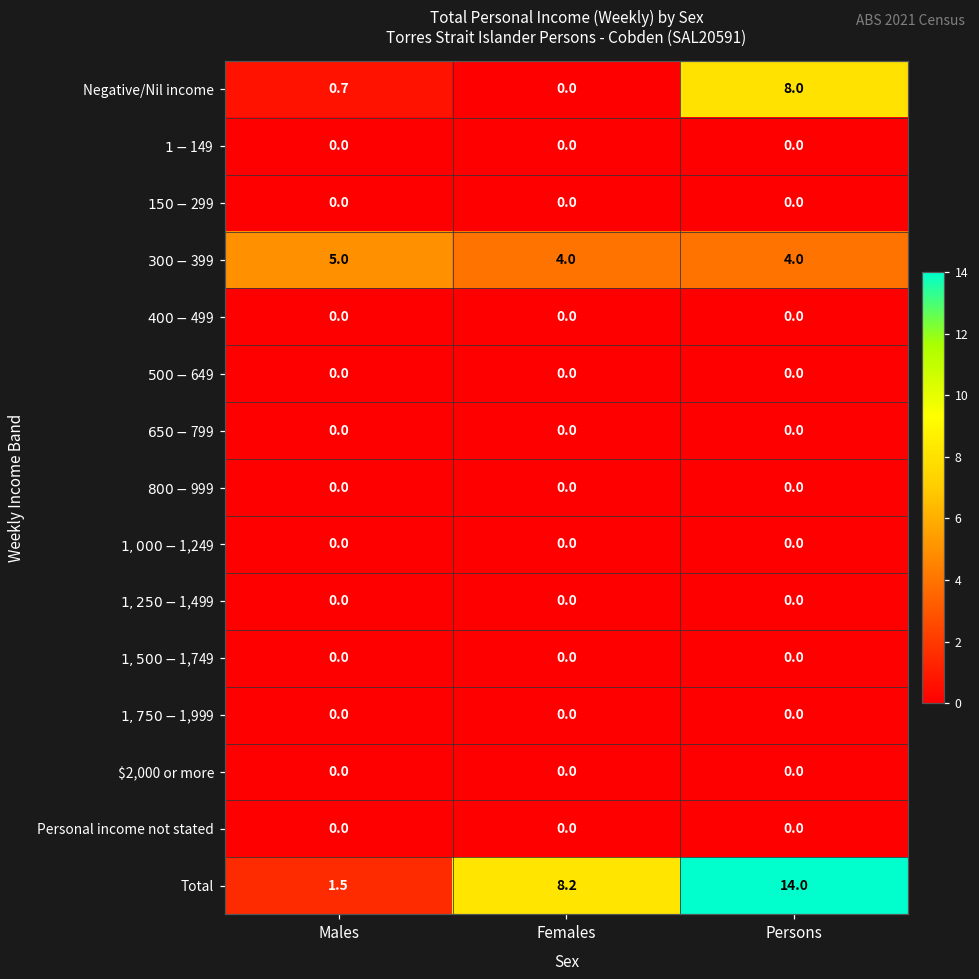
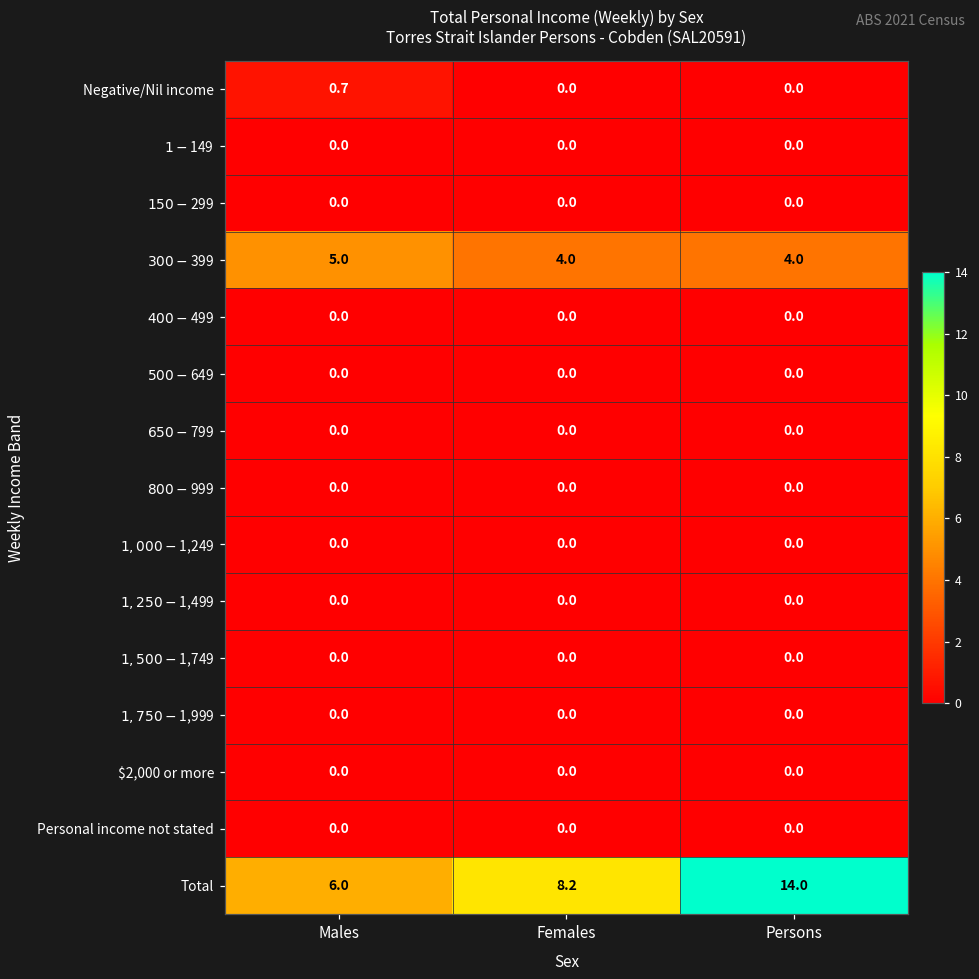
Negative/Nil income, Persons: 8.0 -> 0.0
Total, Males: 1.5 -> 6.0
